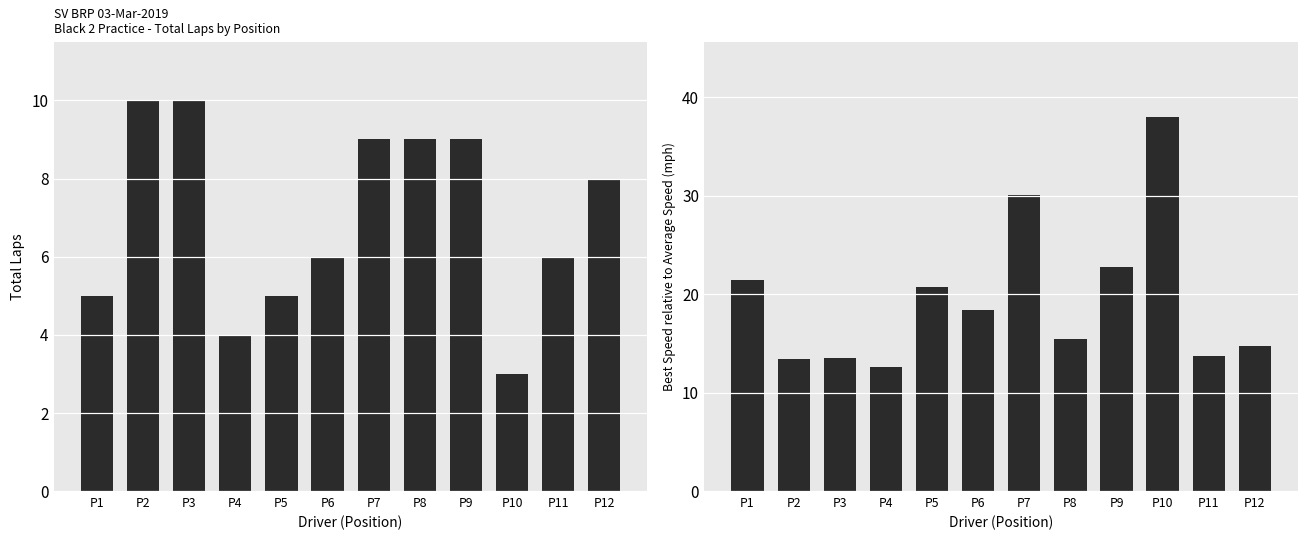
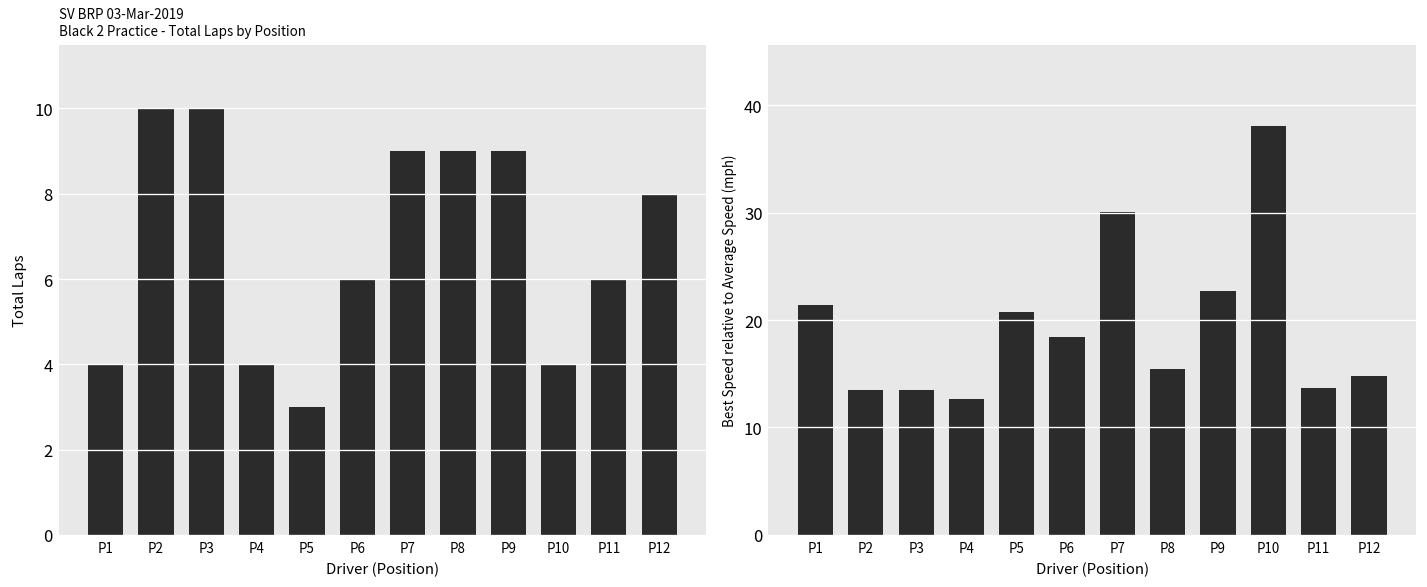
SV BRP 03-Mar-2019 Black 2 Practice - Total Laps by Position, P1: 5 -> 4
SV BRP 03-Mar-2019 Black 2 Practice - Total Laps by Position, P5: 5 -> 3
SV BRP 03-Mar-2019 Black 2 Practice - Total Laps by Position, P10: 3 -> 4
